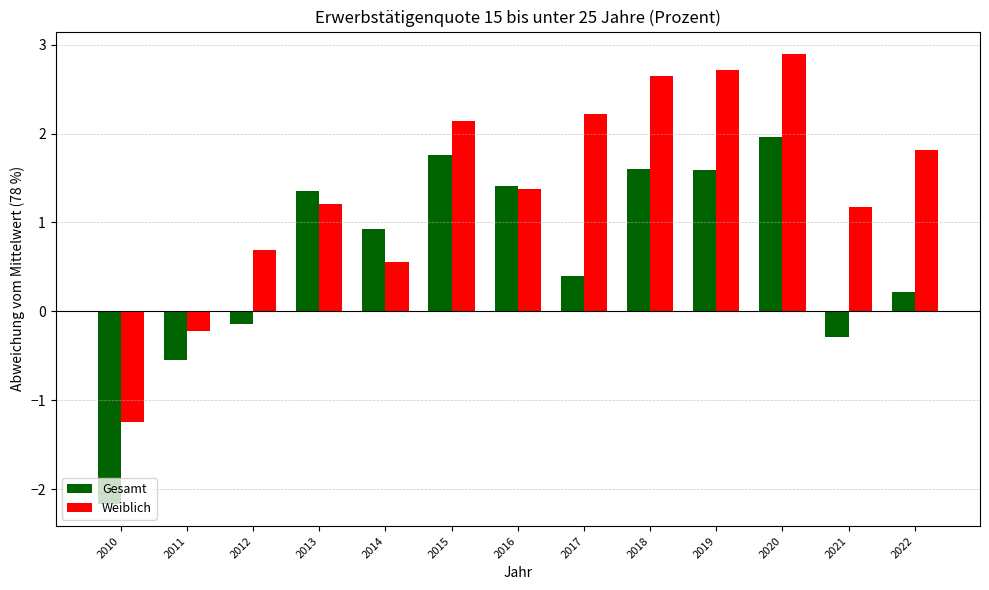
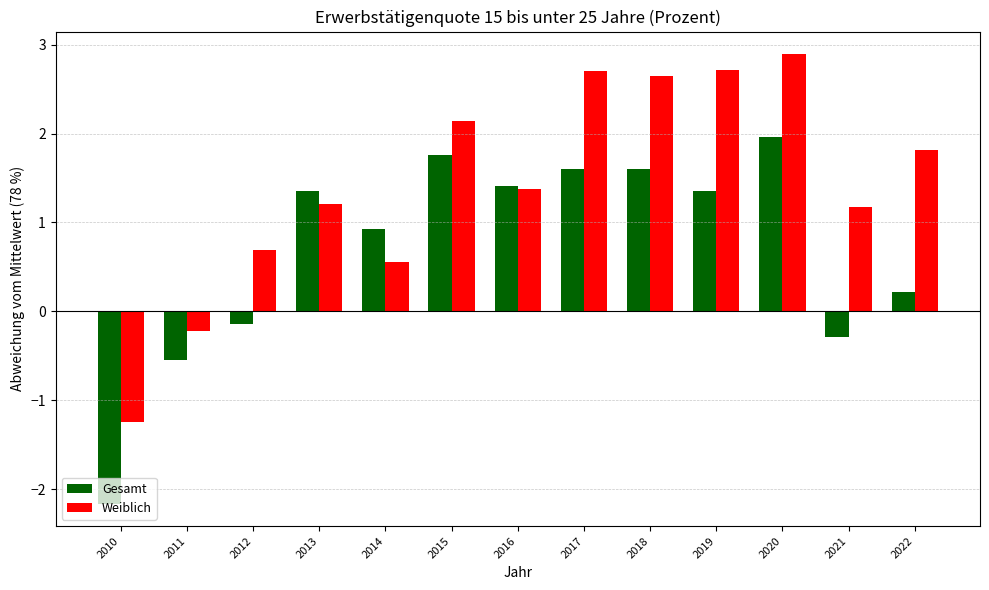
Gesamt, 2017: 0.4 -> 1.6
Weiblich, 2017: 2.2 -> 2.7
Gesamt, 2019: 1.6 -> 1.4
